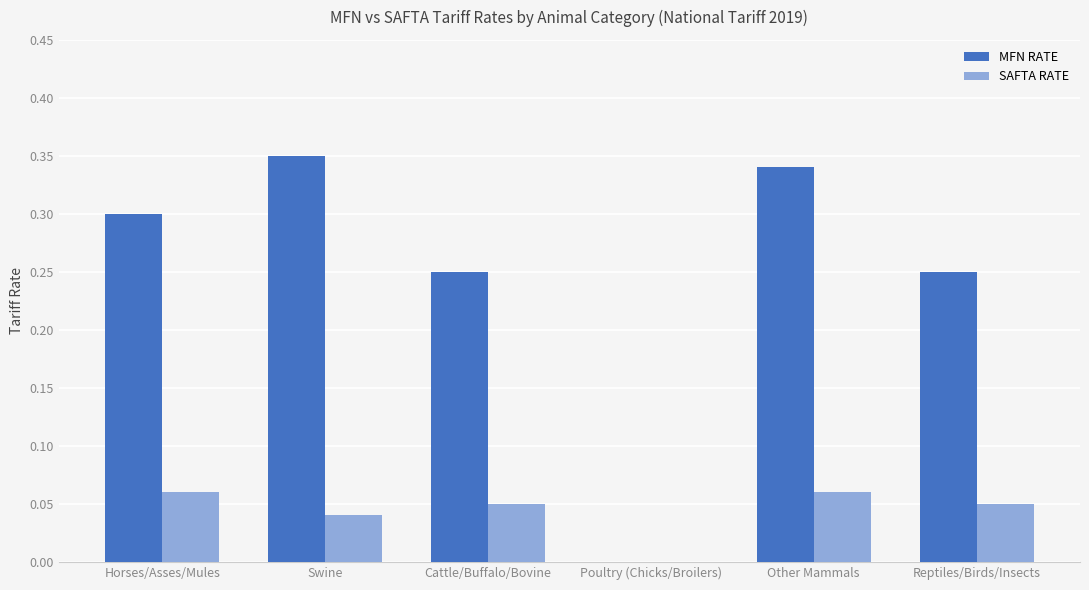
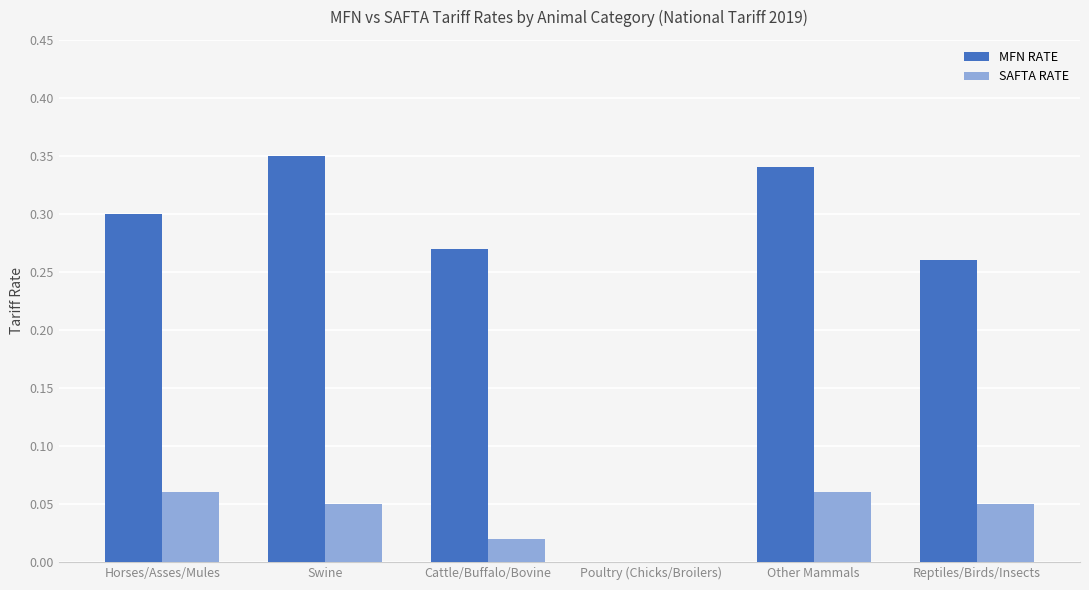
SAFTA RATE, Swine: 0.04 -> 0.05
MFN RATE, Cattle/Buffalo/Bovine: 0.25 -> 0.27
SAFTA RATE, Cattle/Buffalo/Bovine: 0.05 -> 0.02
MFN RATE, Reptiles/Birds/Insects: 0.25 -> 0.26
